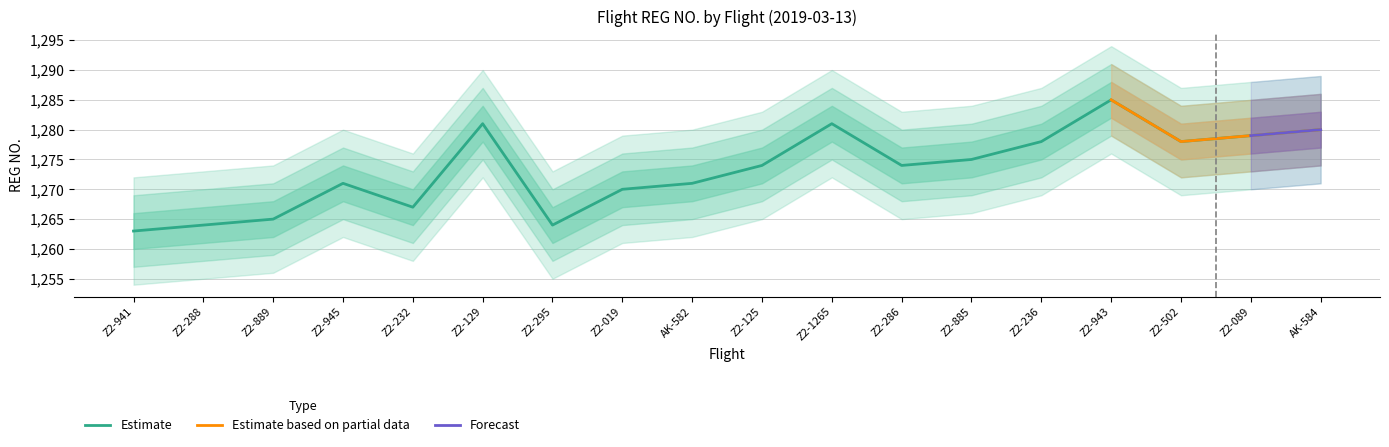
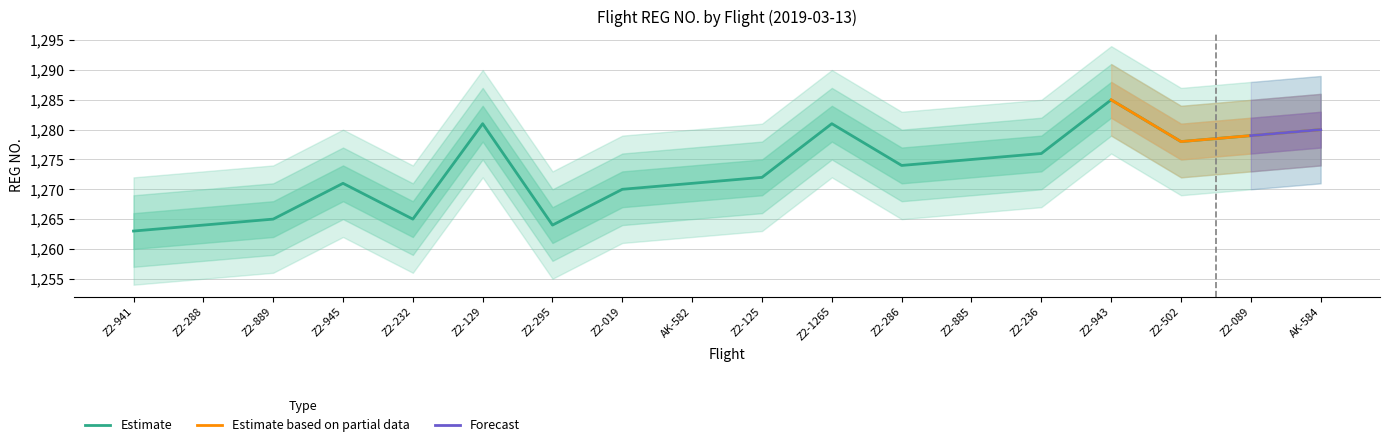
Estimate, Z2-232: 1,267 -> 1,265
Estimate, Z2-125: 1,274 -> 1,272
Estimate, Z2-236: 1,278 -> 1,276
